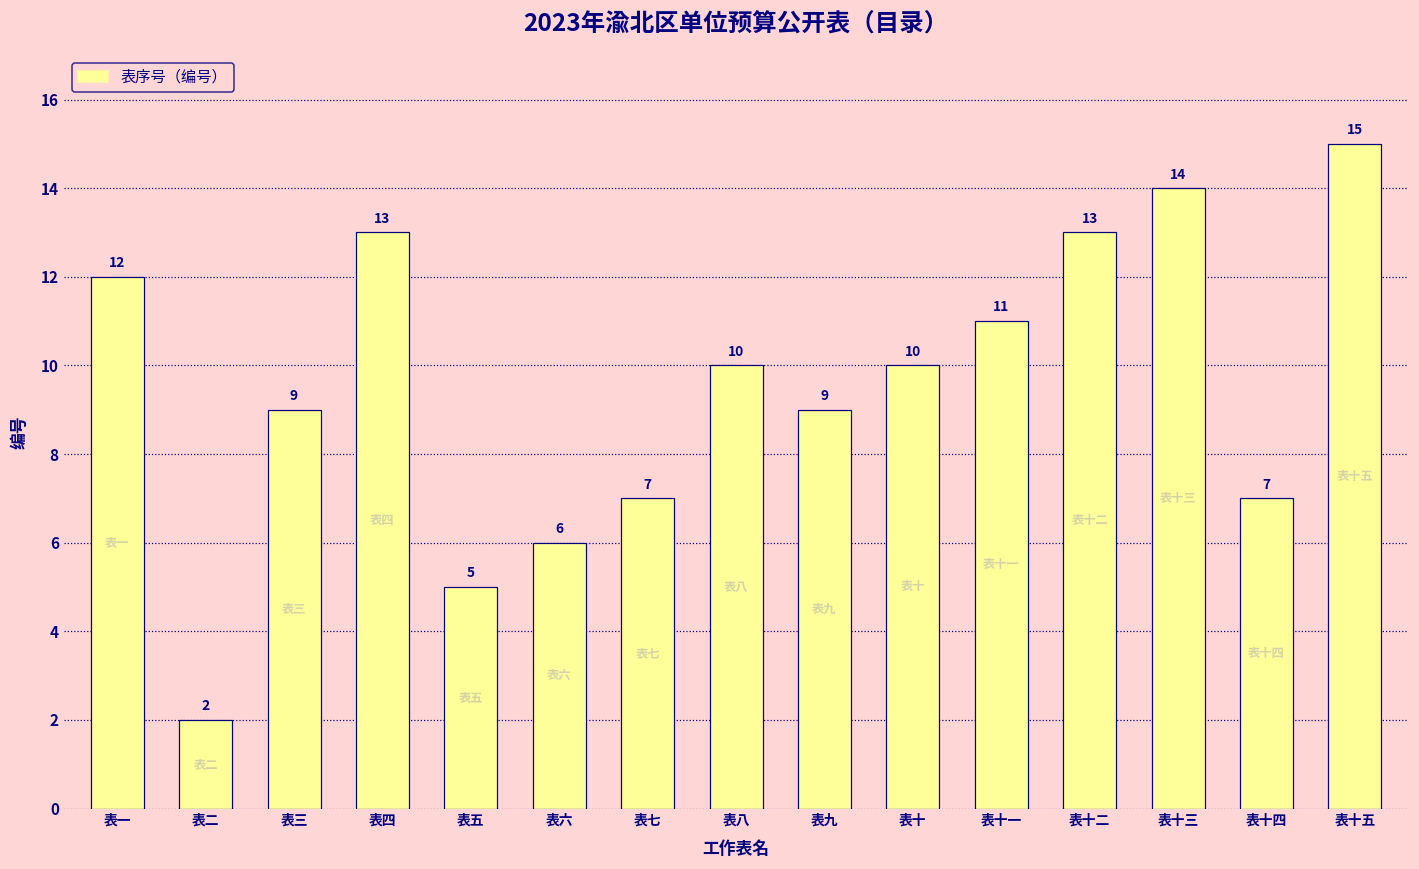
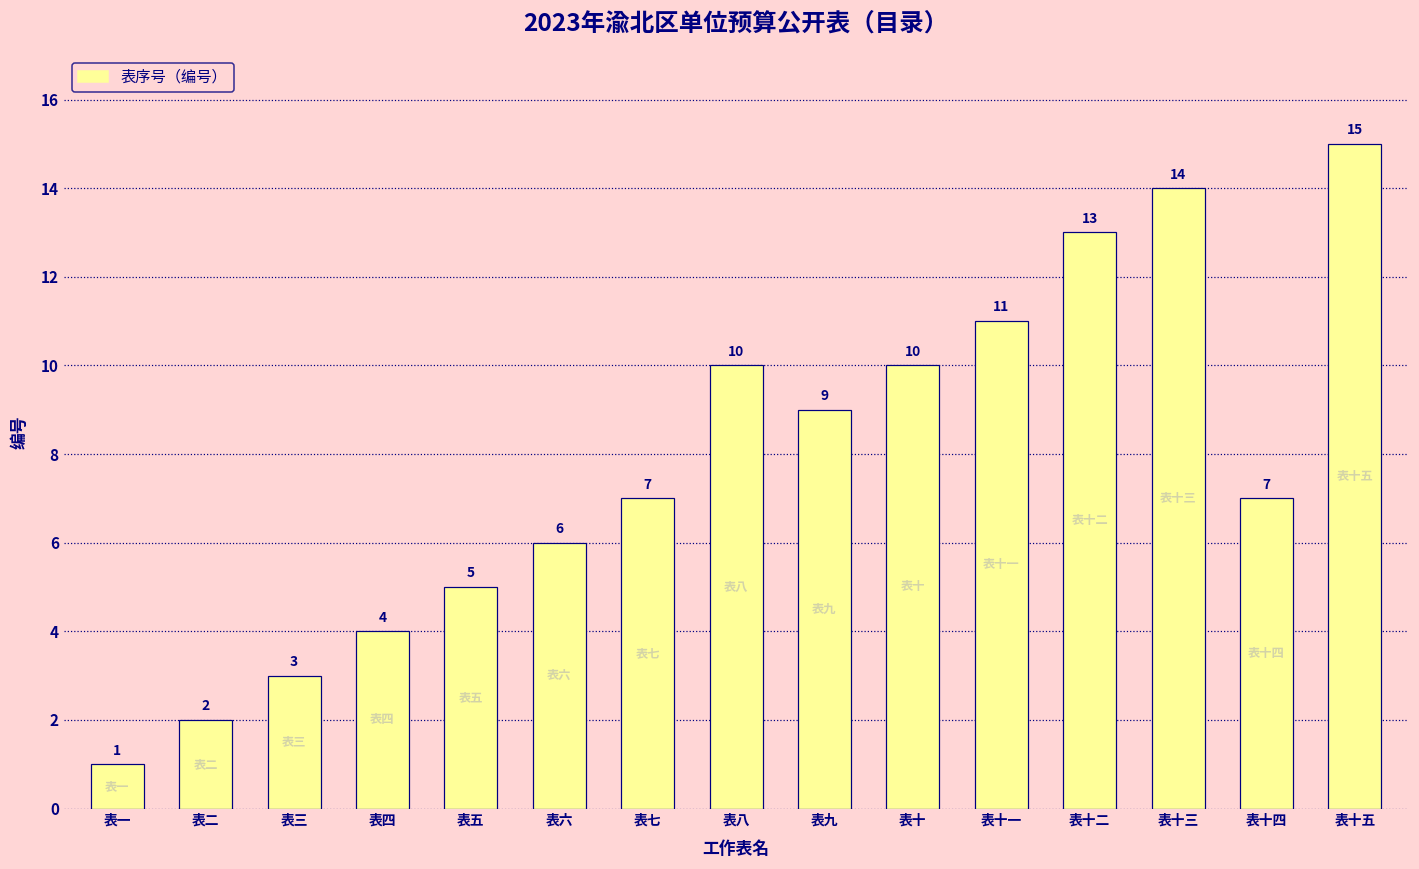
表一: 12 -> 1
表三: 9 -> 3
表四: 13 -> 4
